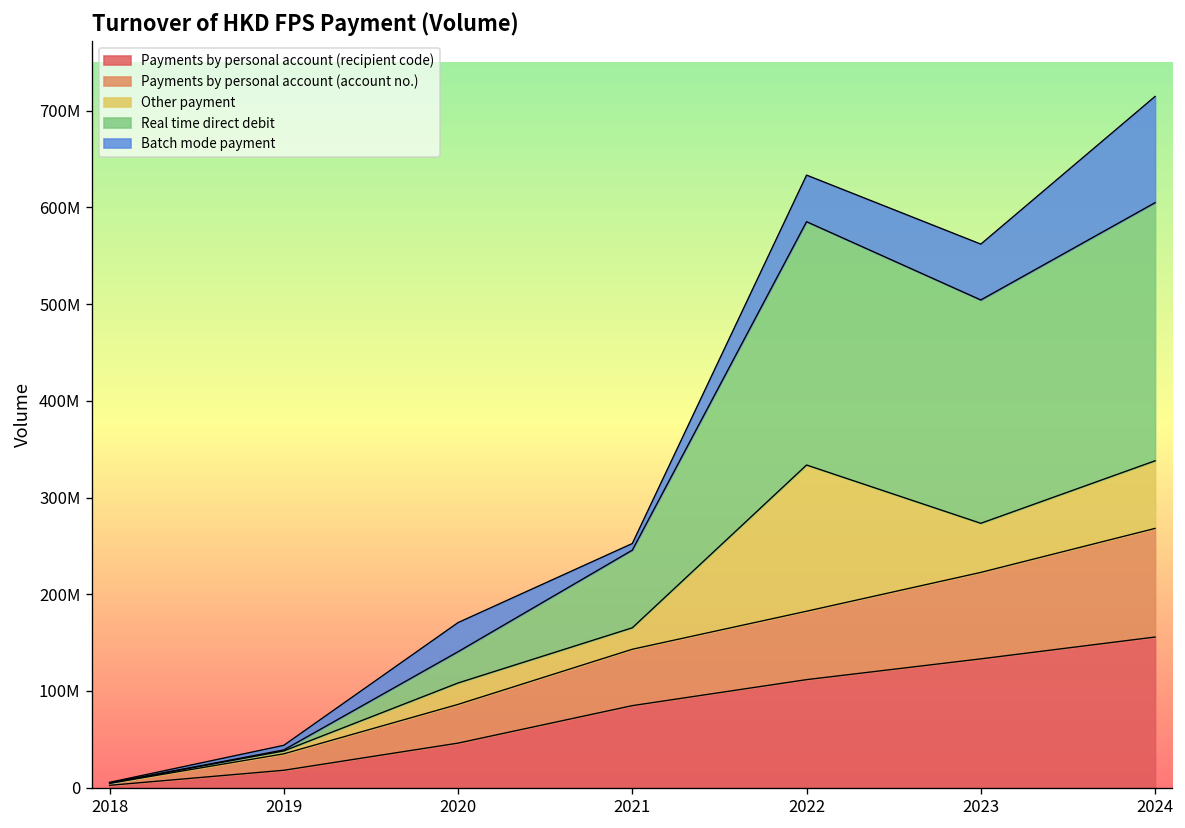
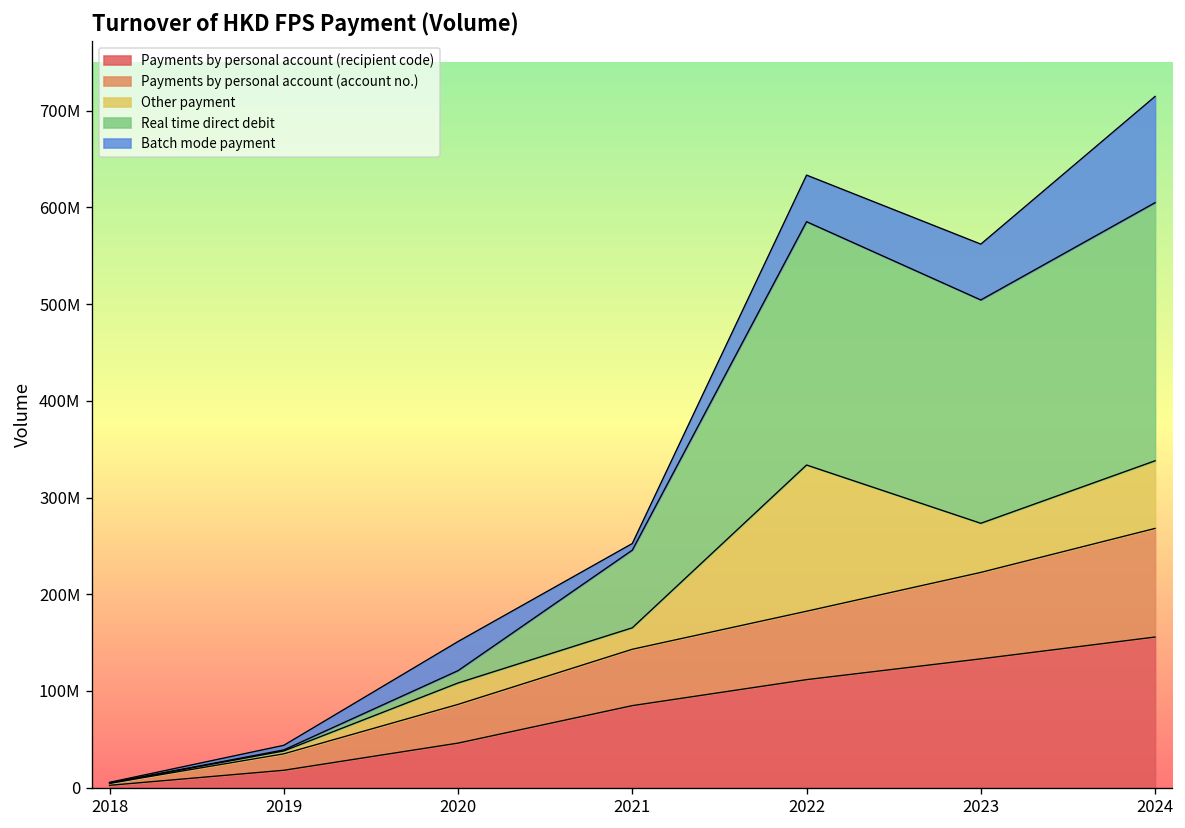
Real time direct debit, 2020: 30000000 -> 10000000
